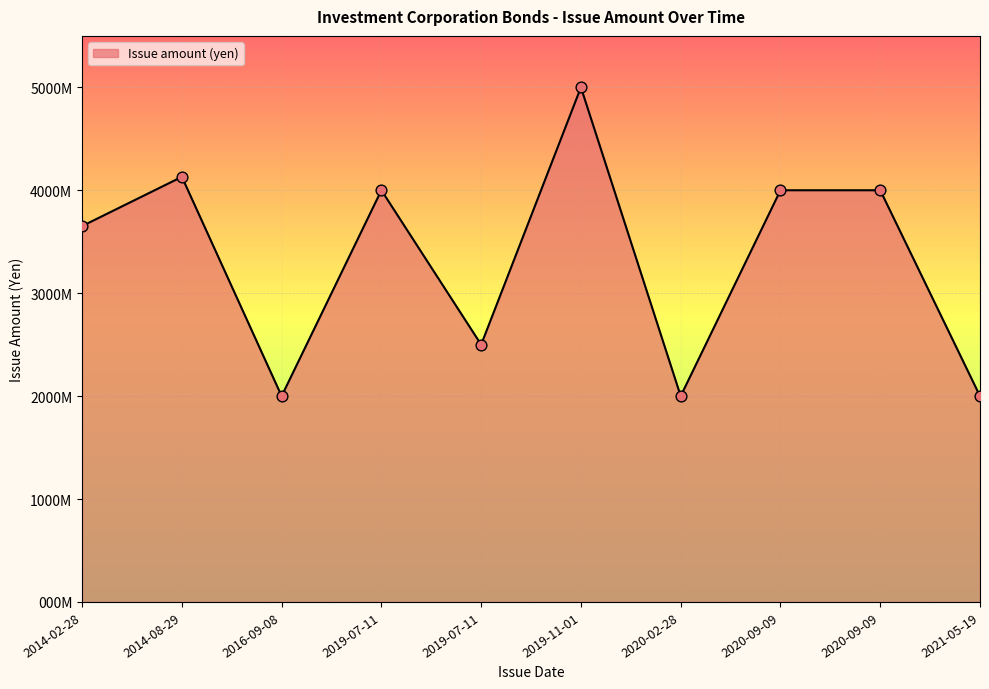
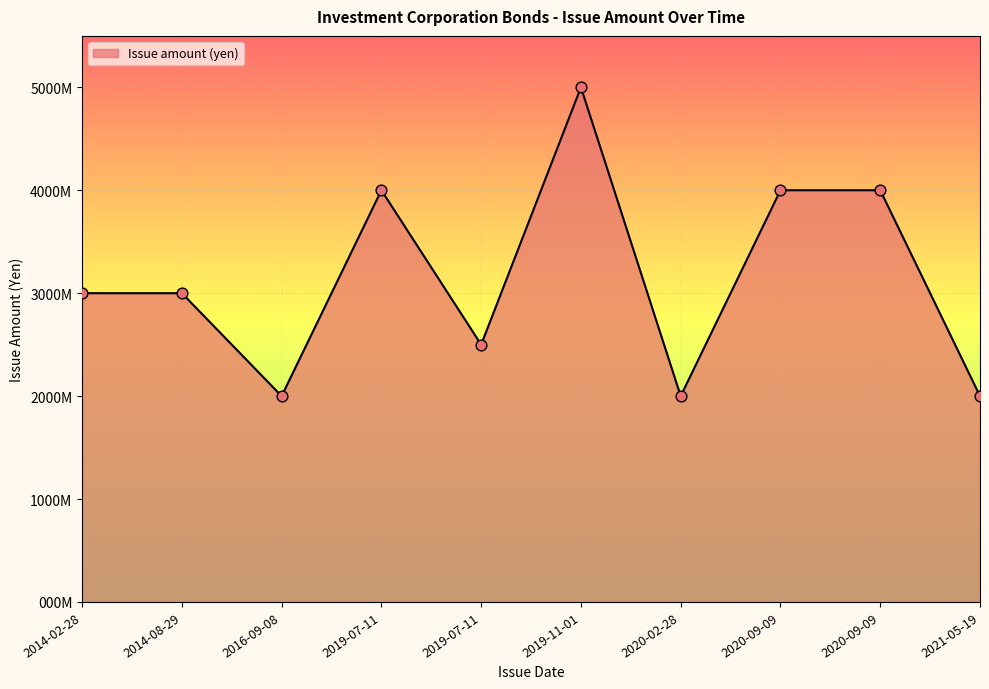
2014-02-28: 3650000000 -> 3000000000
2014-08-29: 4130000000 -> 3000000000
